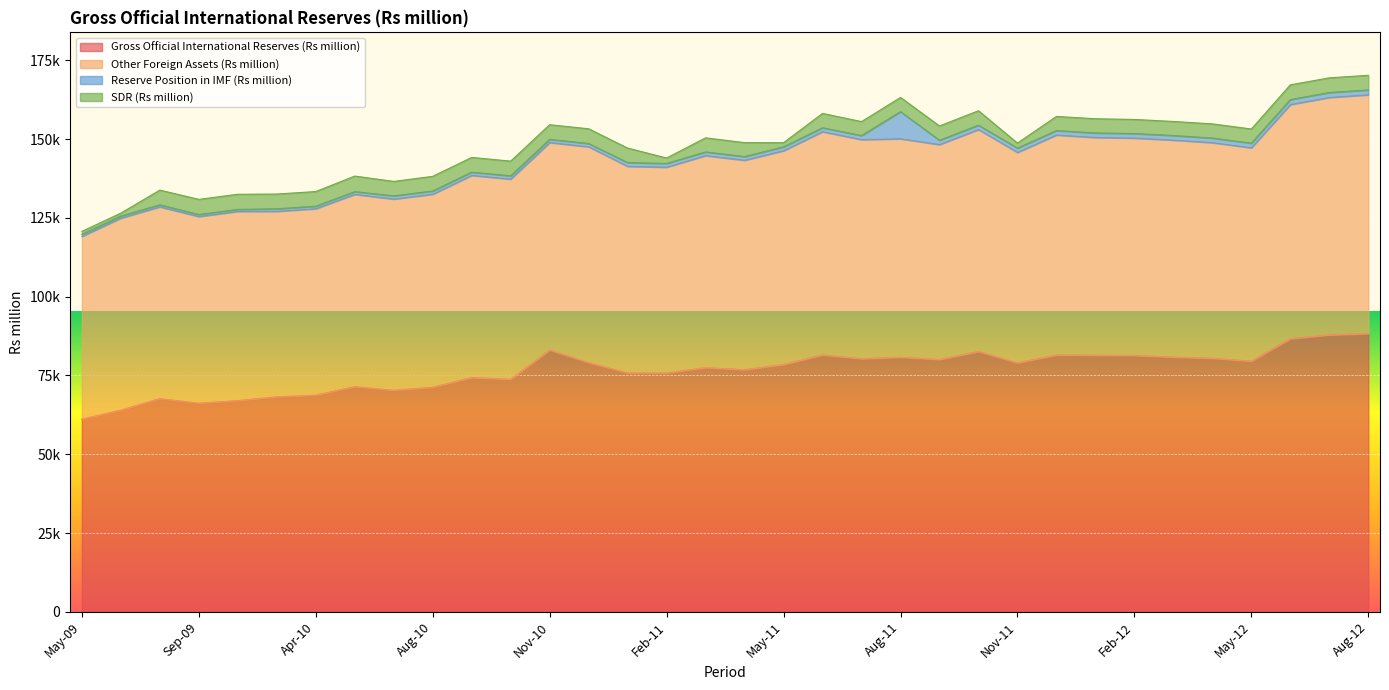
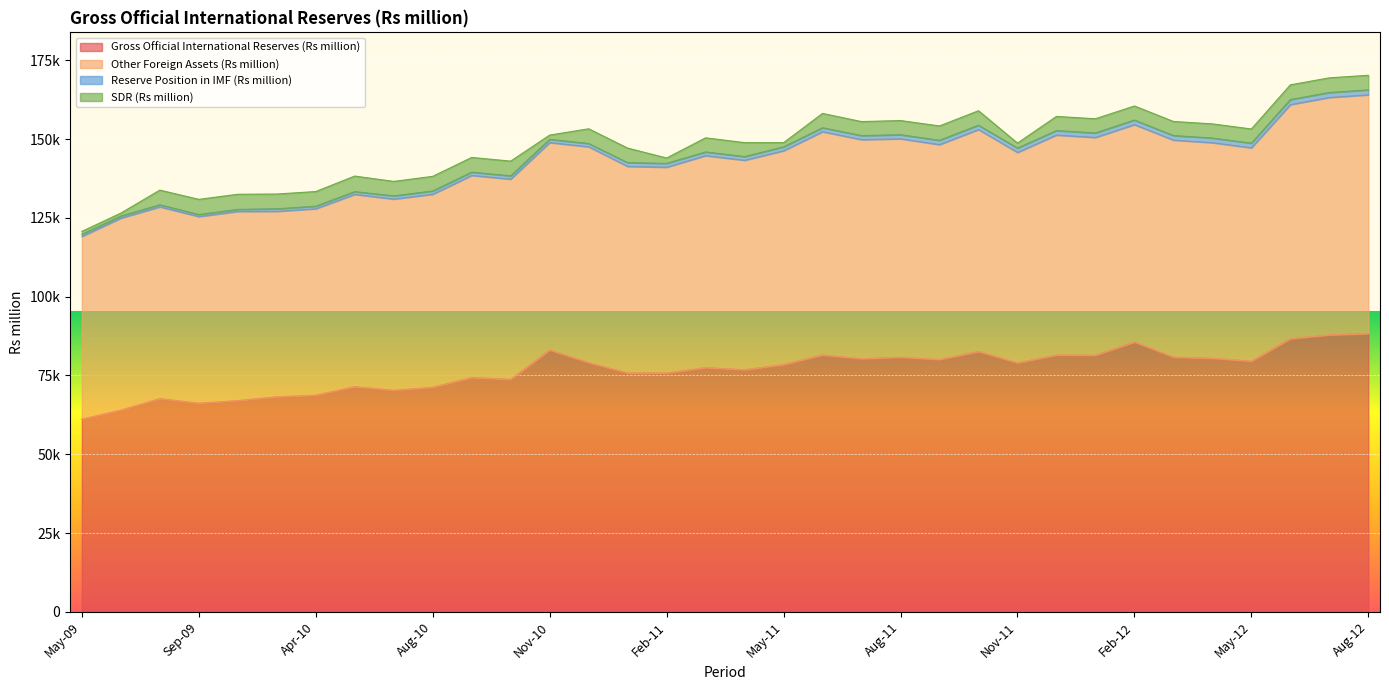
SDR (Rs million), Nov-10: 5000 -> 1000
Reserve Position in IMF (Rs million), Aug-11: 9000 -> 1000
Gross Official International Reserves (Rs million), Feb-12: 81000 -> 86000
